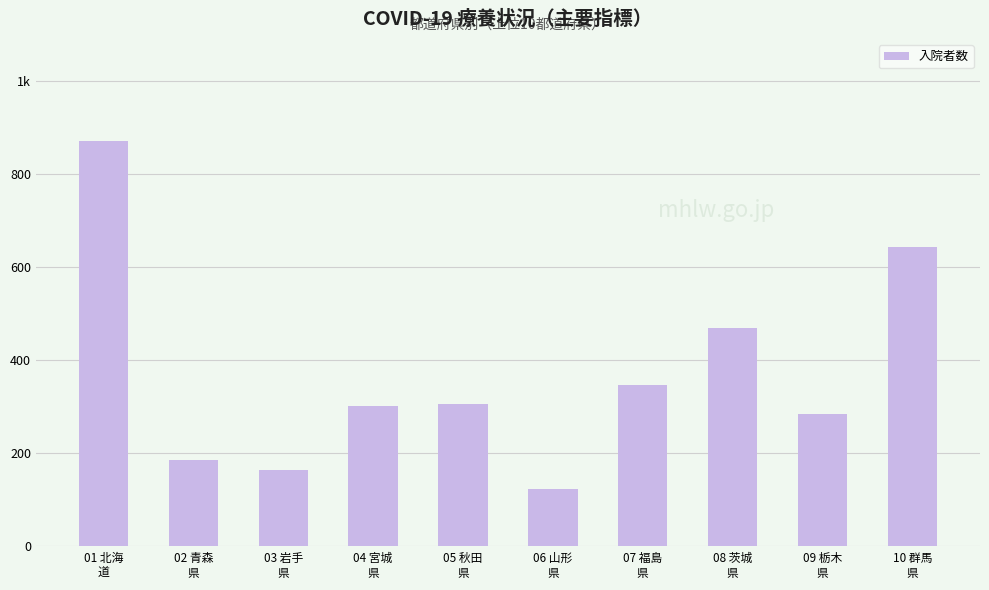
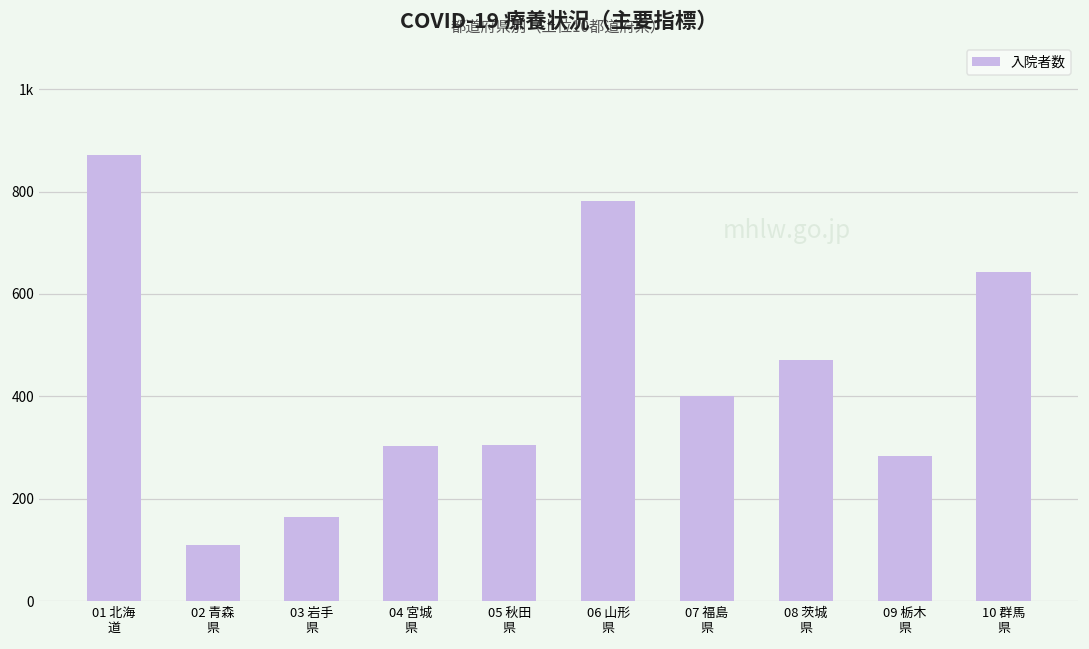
02 青森 県: 190 -> 110
06 山形 県: 120 -> 780
07 福島 県: 350 -> 400
